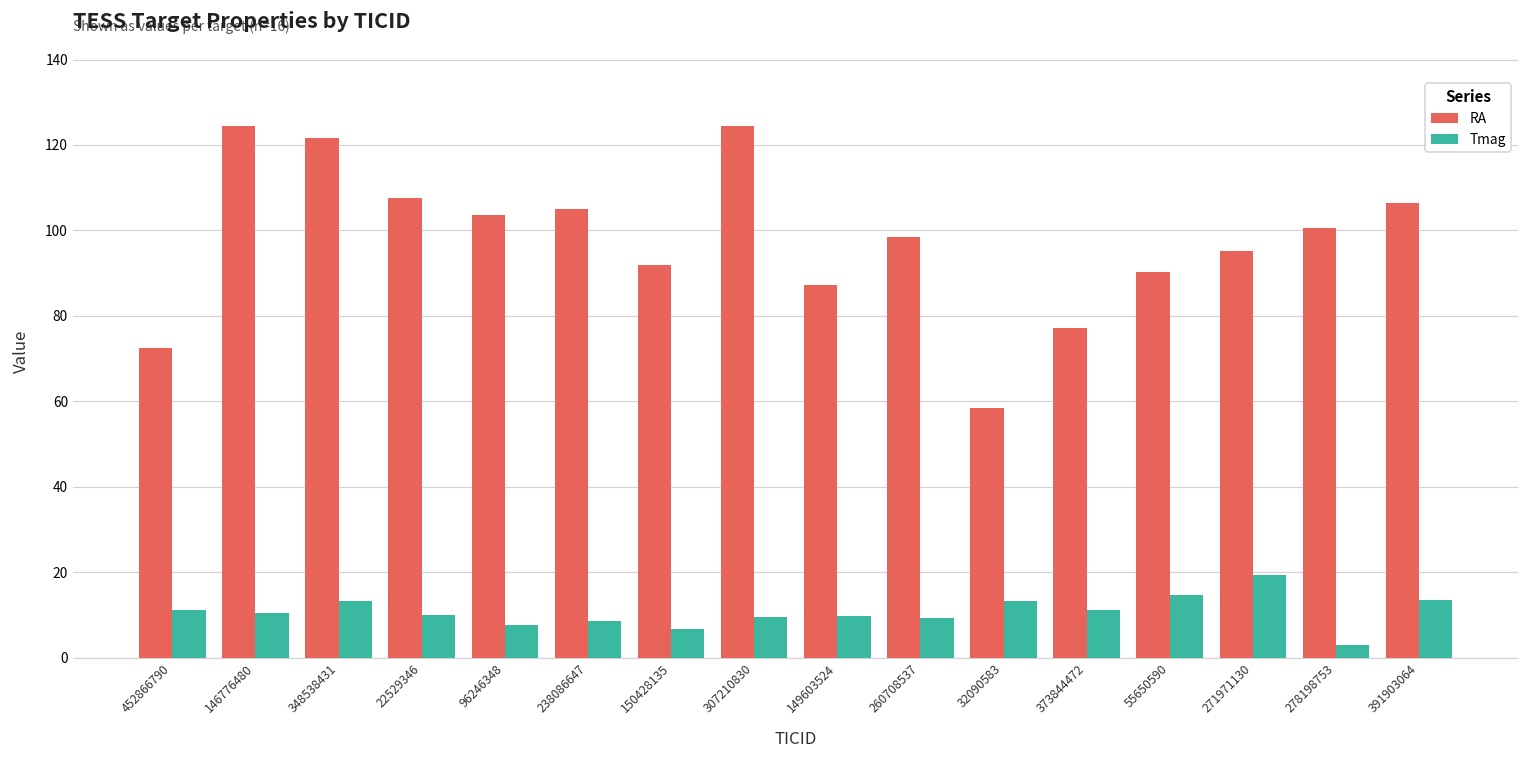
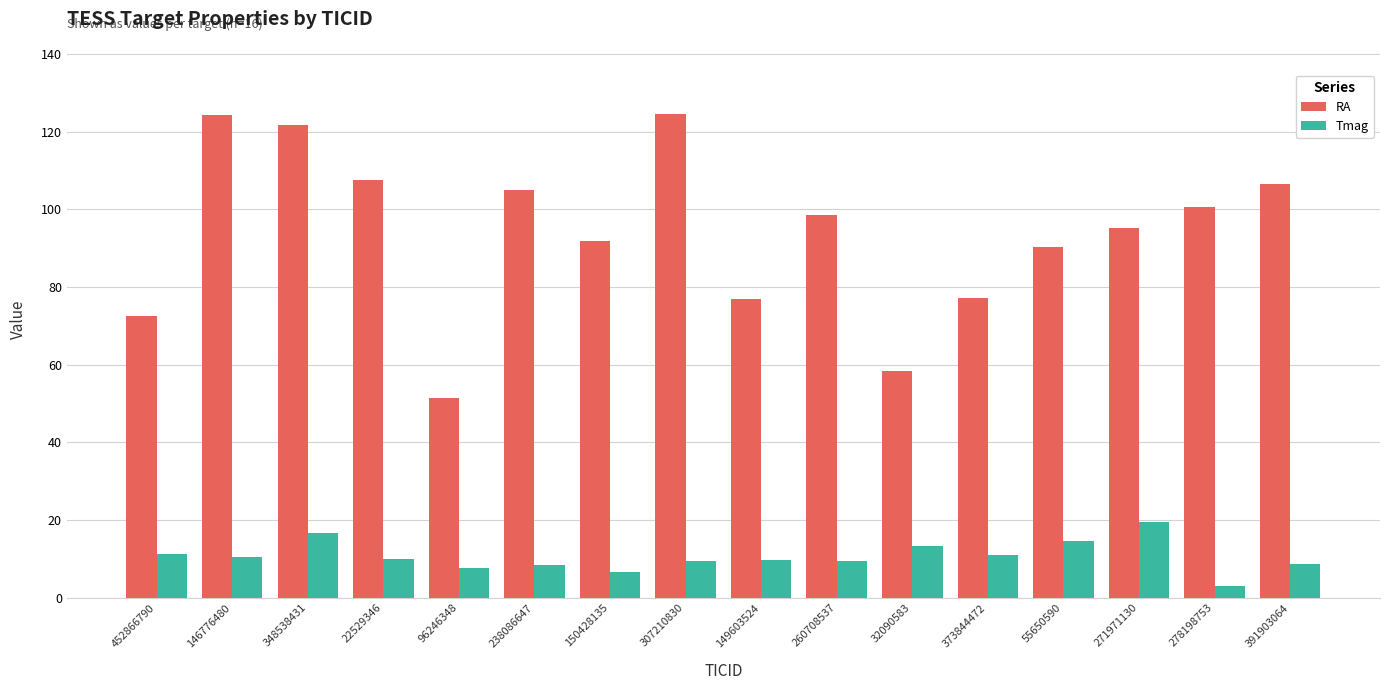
Tmag, 348538431: 13 -> 17
RA, 96246348: 104 -> 51
RA, 149603524: 87 -> 77
Tmag, 391903064: 14 -> 9
